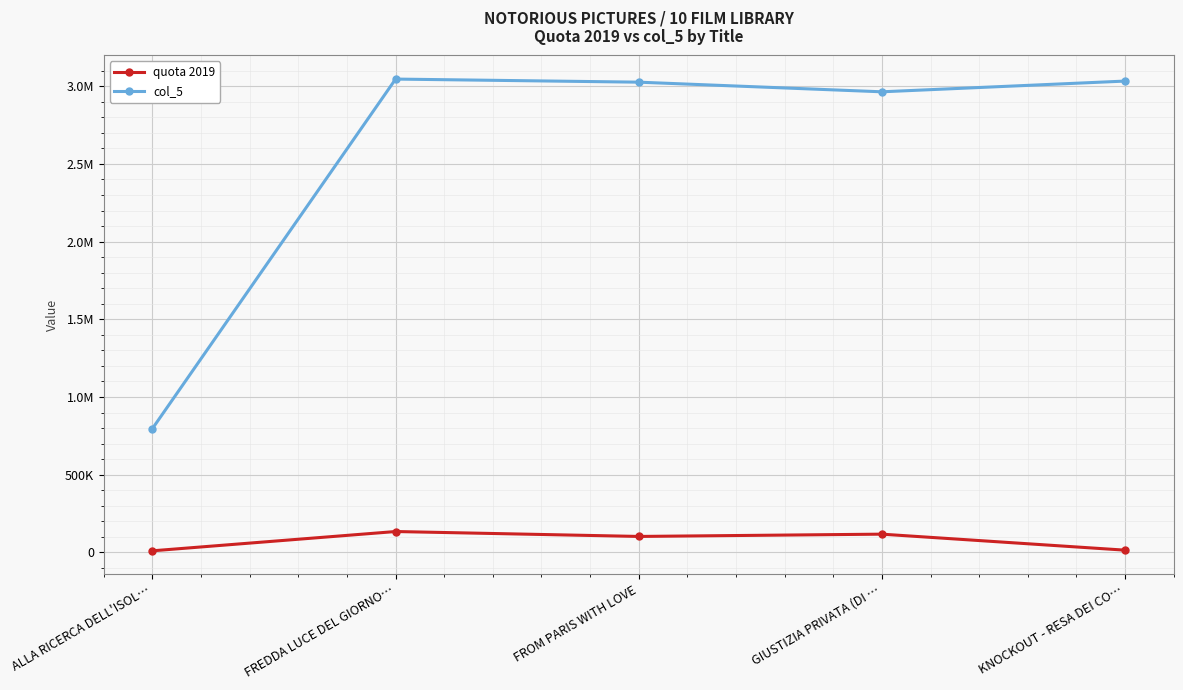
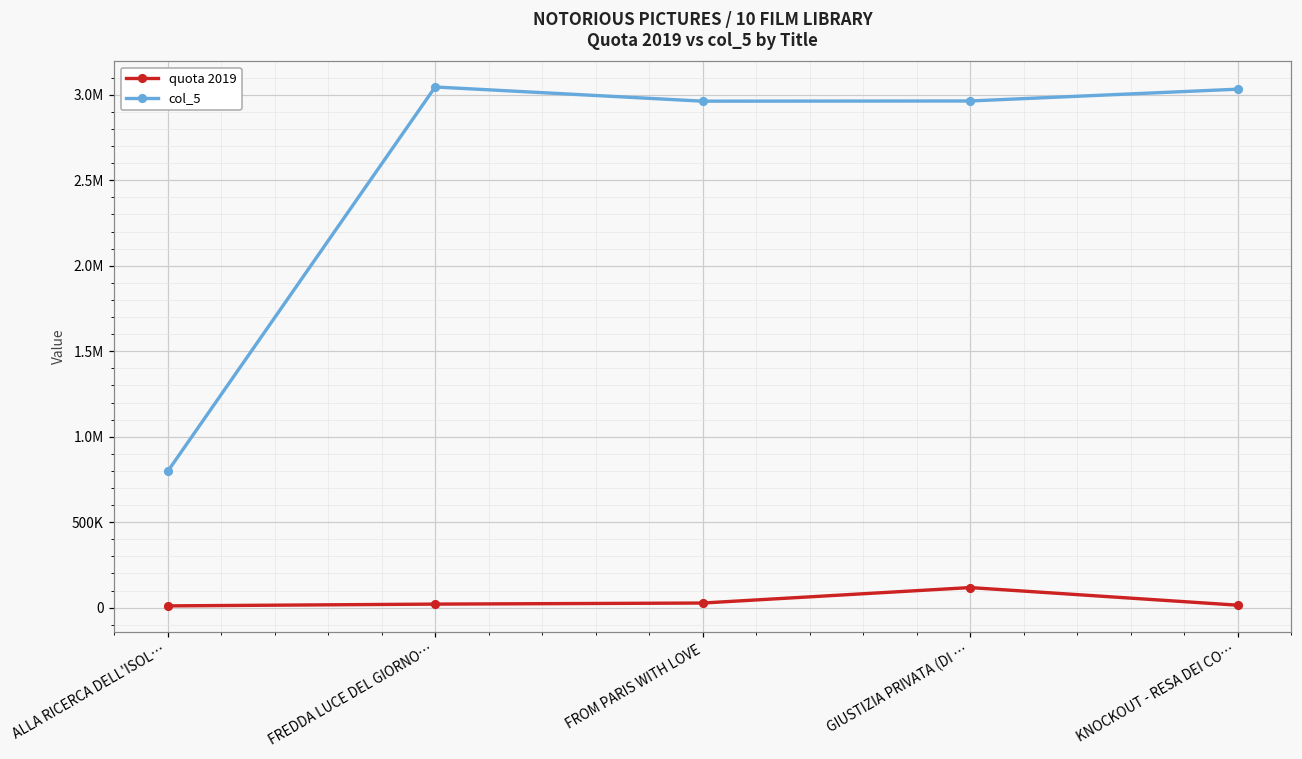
quota 2019, FREDDA LUCE DEL GIORNO…: 130000 -> 20000
quota 2019, FROM PARIS WITH LOVE: 100000 -> 30000
col_5, FROM PARIS WITH LOVE: 3030000 -> 2960000
